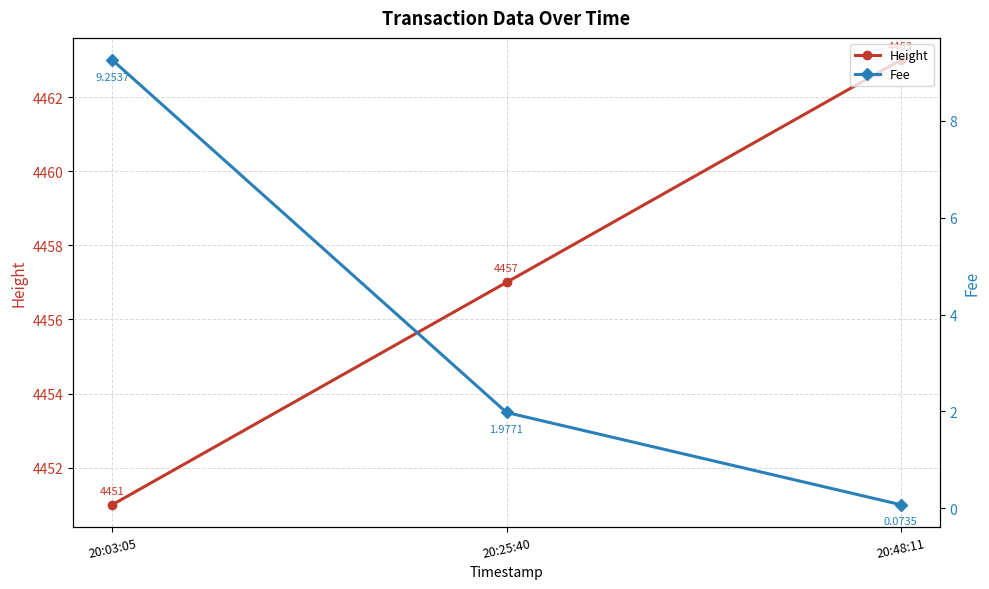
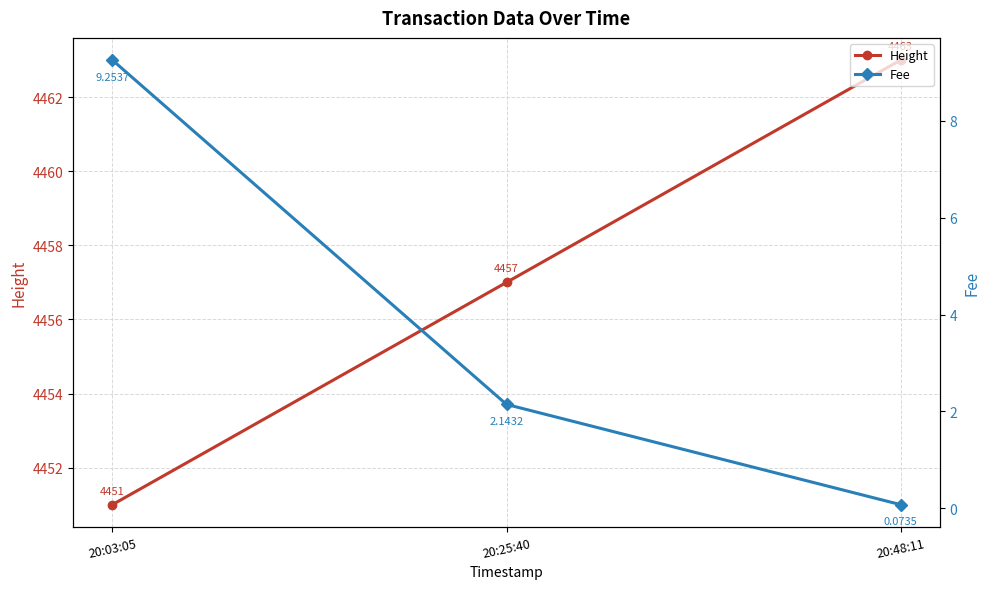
Fee, 20:25:40: 1.9771 -> 2.1432
